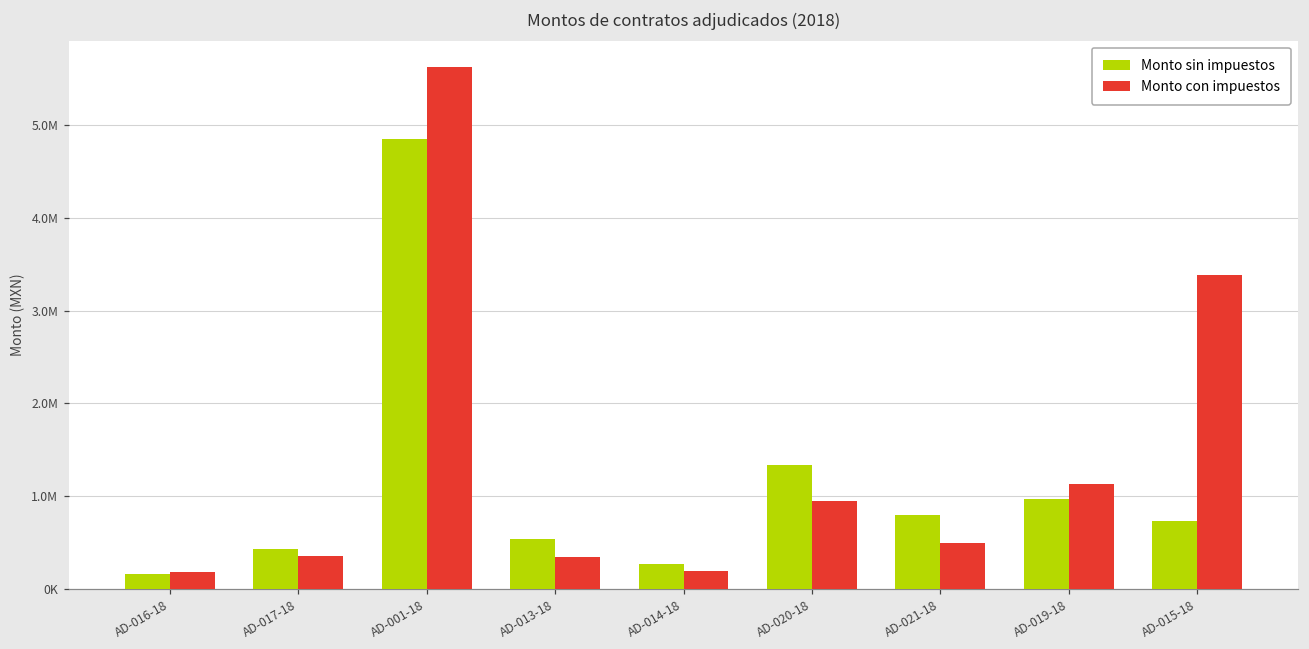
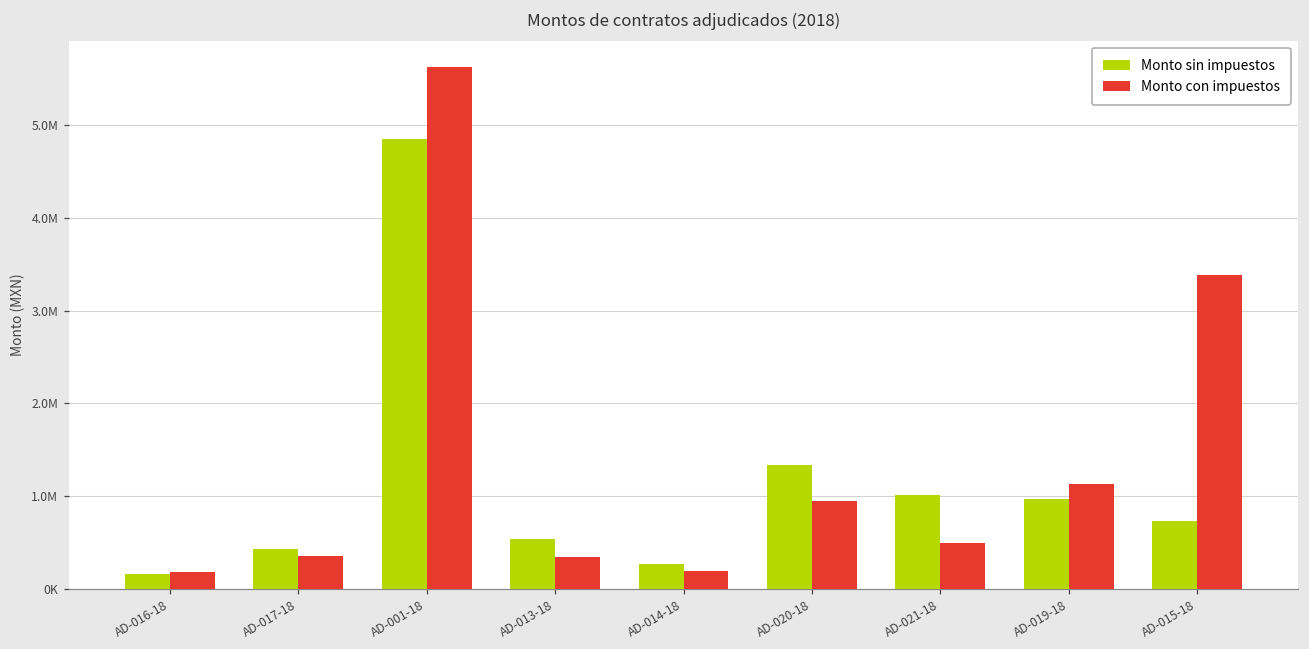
Monto sin impuestos, AD-021-18: 800000 -> 1000000
